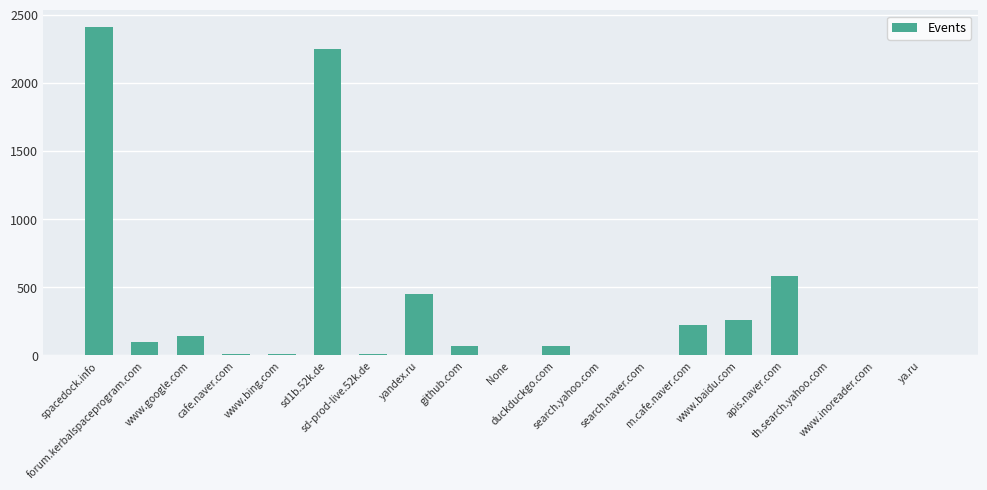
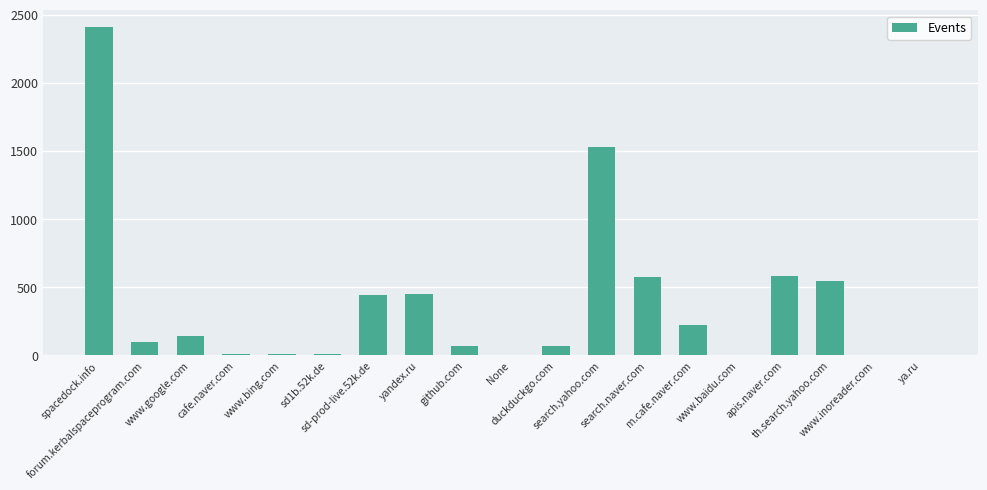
sd1b.52k.de: 2250 -> 10
sd-prod-live.52k.de: 10 -> 440
search.yahoo.com: 0 -> 1530
search.naver.com: 0 -> 580
www.baidu.com: 260 -> 0
th.search.yahoo.com: 0 -> 550
